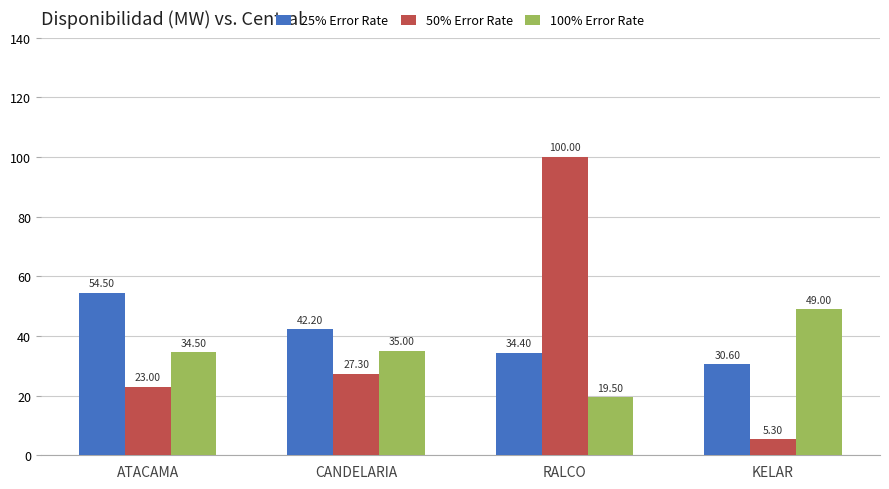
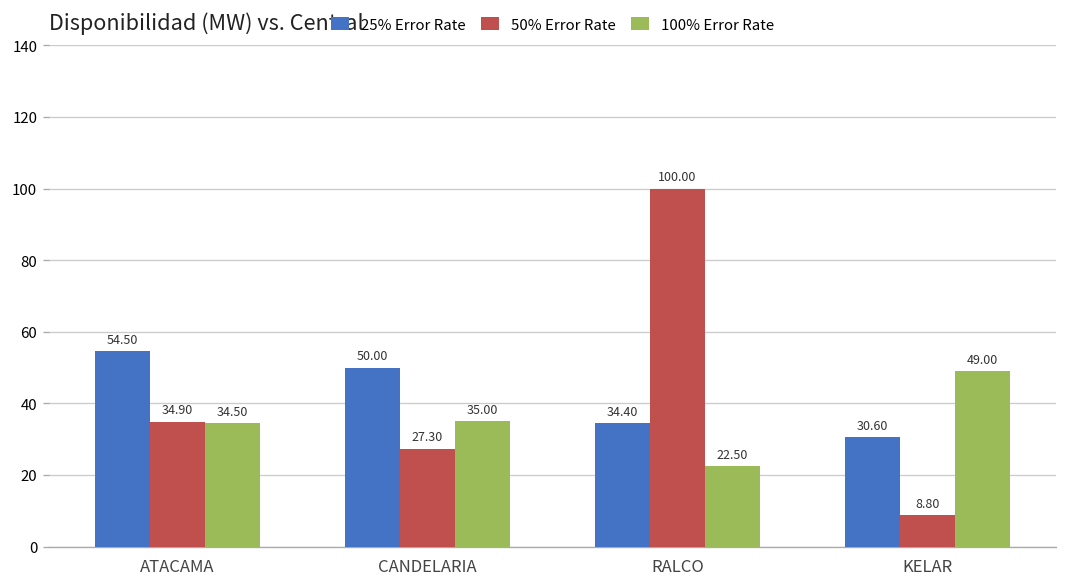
50% Error Rate, ATACAMA: 23.00 -> 34.90
25% Error Rate, CANDELARIA: 42.20 -> 50.00
100% Error Rate, RALCO: 19.50 -> 22.50
50% Error Rate, KELAR: 5.30 -> 8.80
